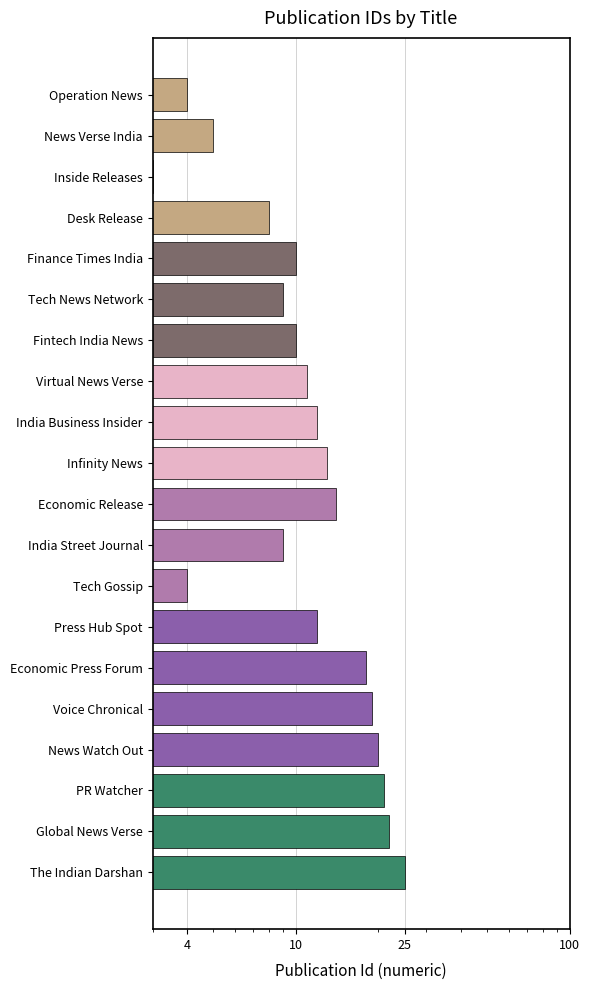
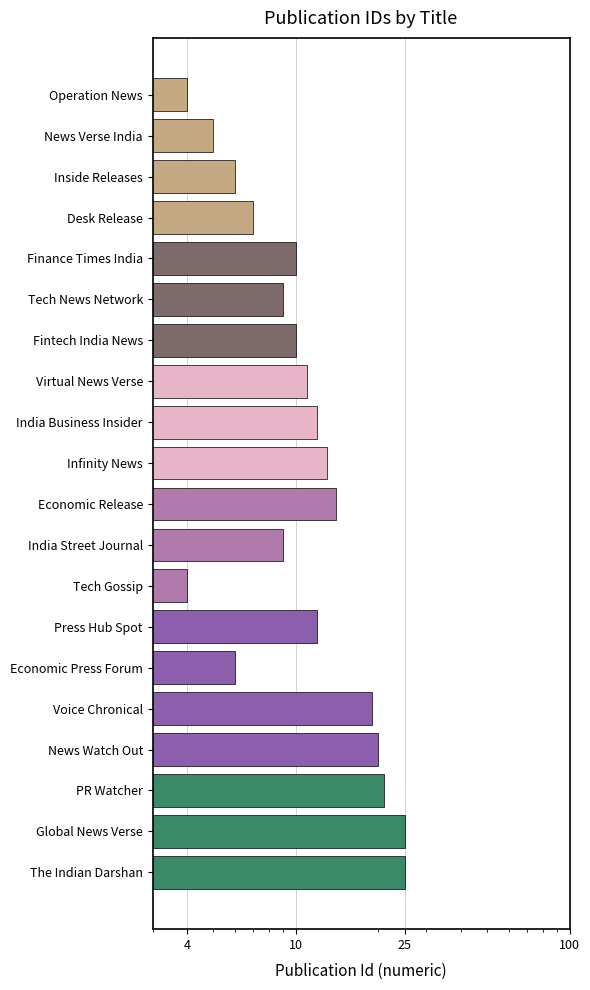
Inside Releases: 3 -> 6
Desk Release: 8 -> 7
Economic Press Forum: 18 -> 6
Global News Verse: 22 -> 25
